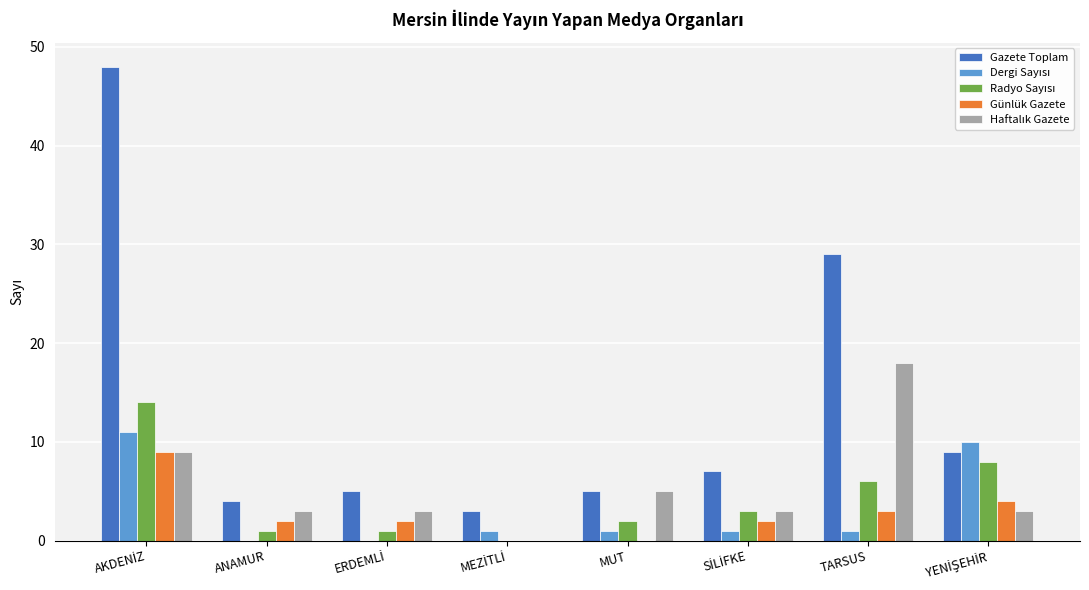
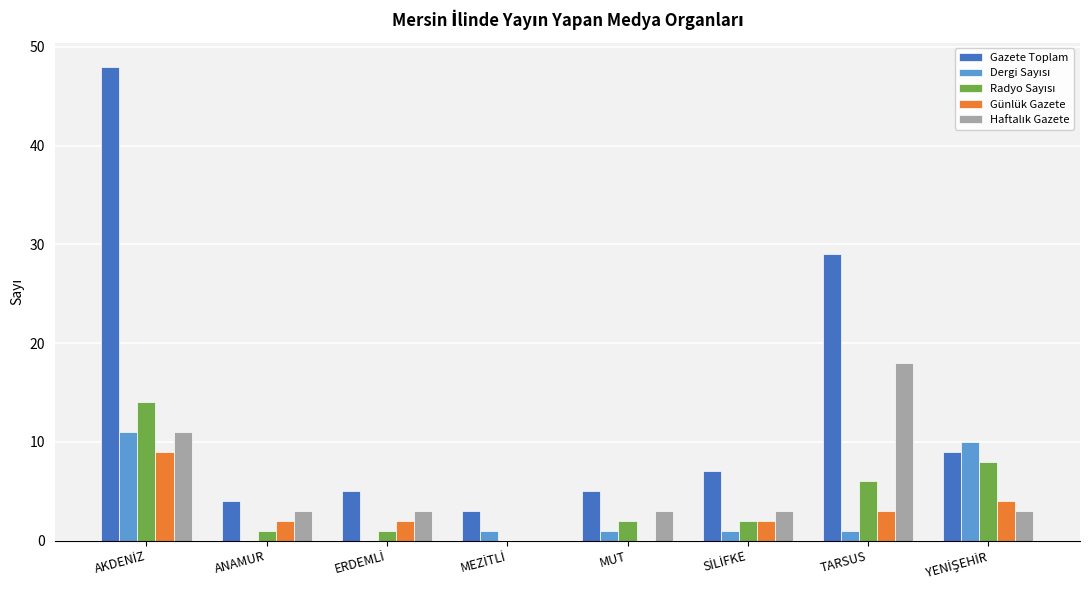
Haftalık Gazete, AKDENİZ: 9 -> 11
Haftalık Gazete, MUT: 5 -> 3
Radyo Sayısı, SİLİFKE: 3 -> 2
